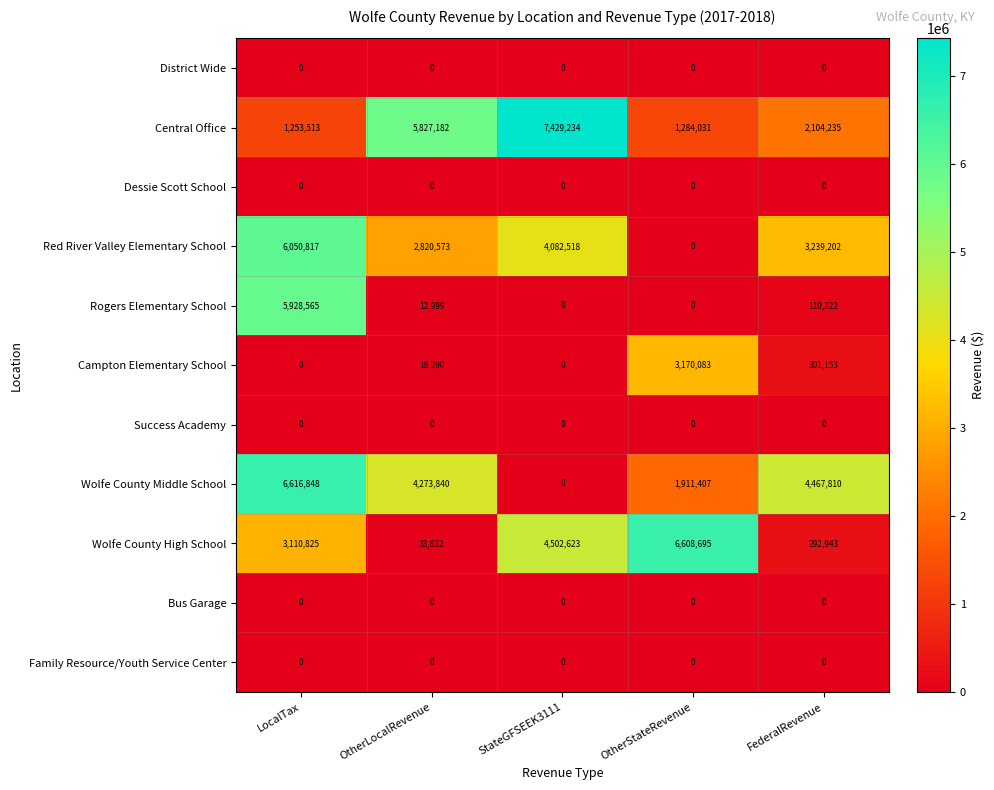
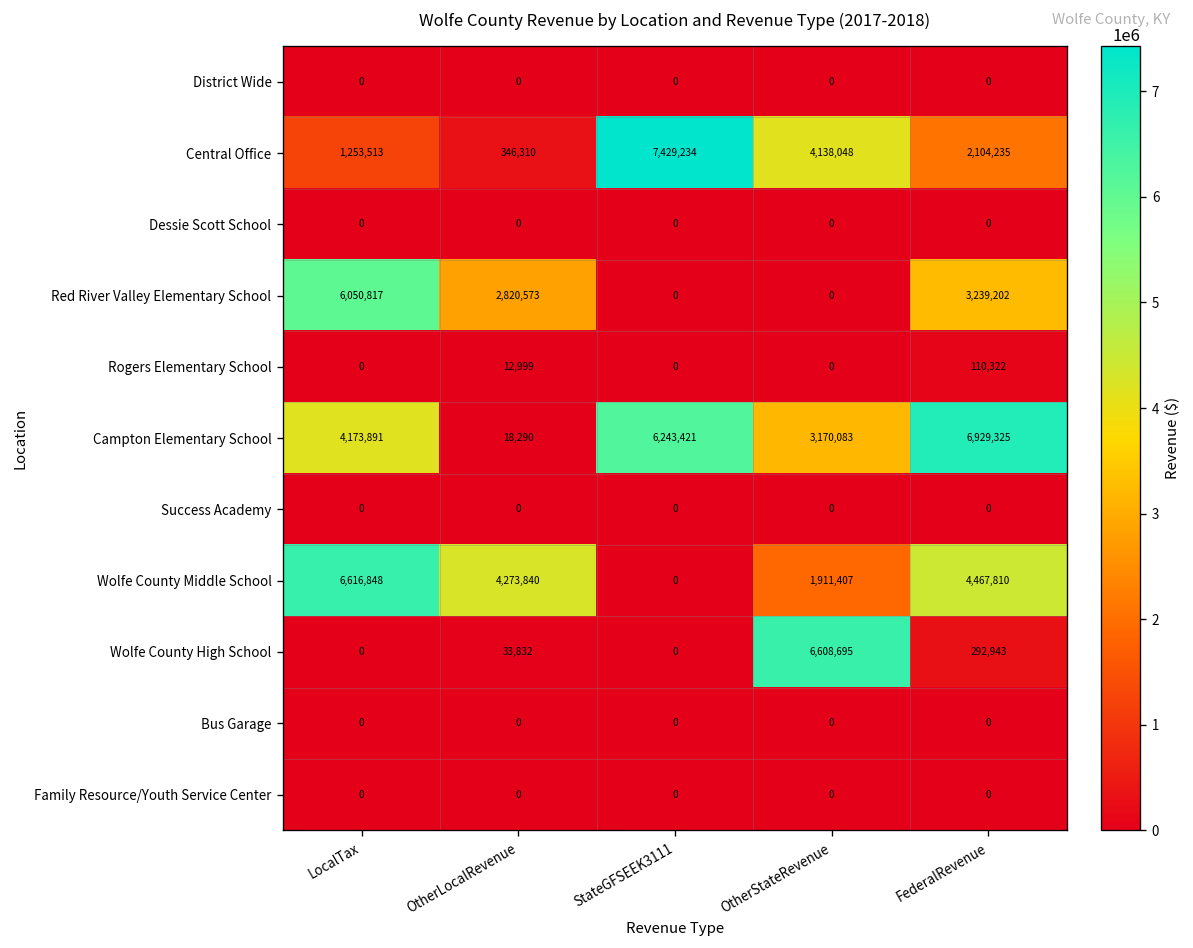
Central Office, OtherLocalRevenue: 5,827,182 -> 346,310
Central Office, OtherStateRevenue: 1,284,031 -> 4,138,048
Red River Valley Elementary School, StateGFSEEK3111: 4,082,518 -> 0
Rogers Elementary School, LocalTax: 5,928,565 -> 0
Campton Elementary School, LocalTax: 0 -> 4,173,891
Campton Elementary School, StateGFSEEK3111: 0 -> 6,243,421
Campton Elementary School, FederalRevenue: 301,153 -> 6,929,325
Wolfe County High School, LocalTax: 3,110,825 -> 0
Wolfe County High School, StateGFSEEK3111: 4,502,623 -> 0
